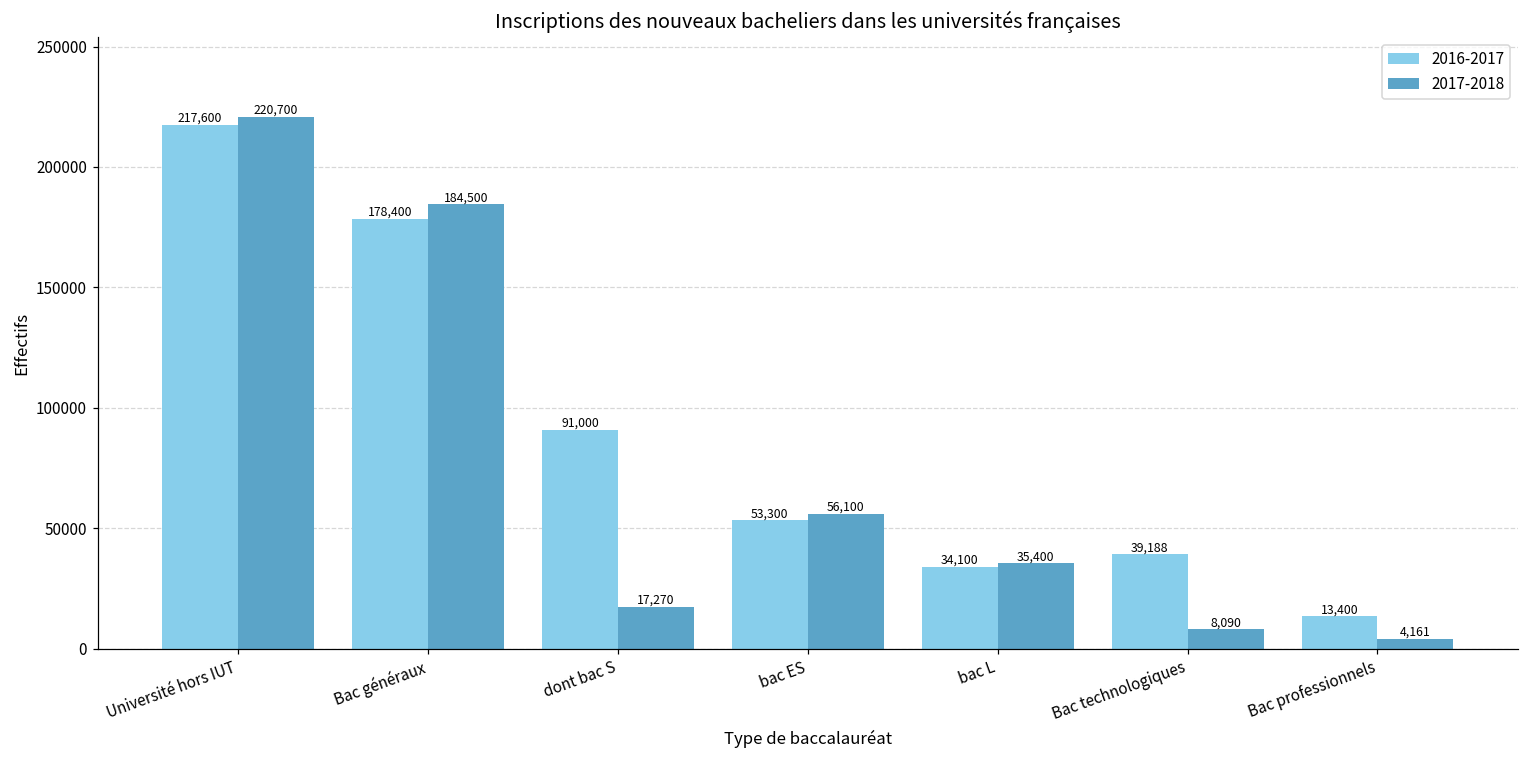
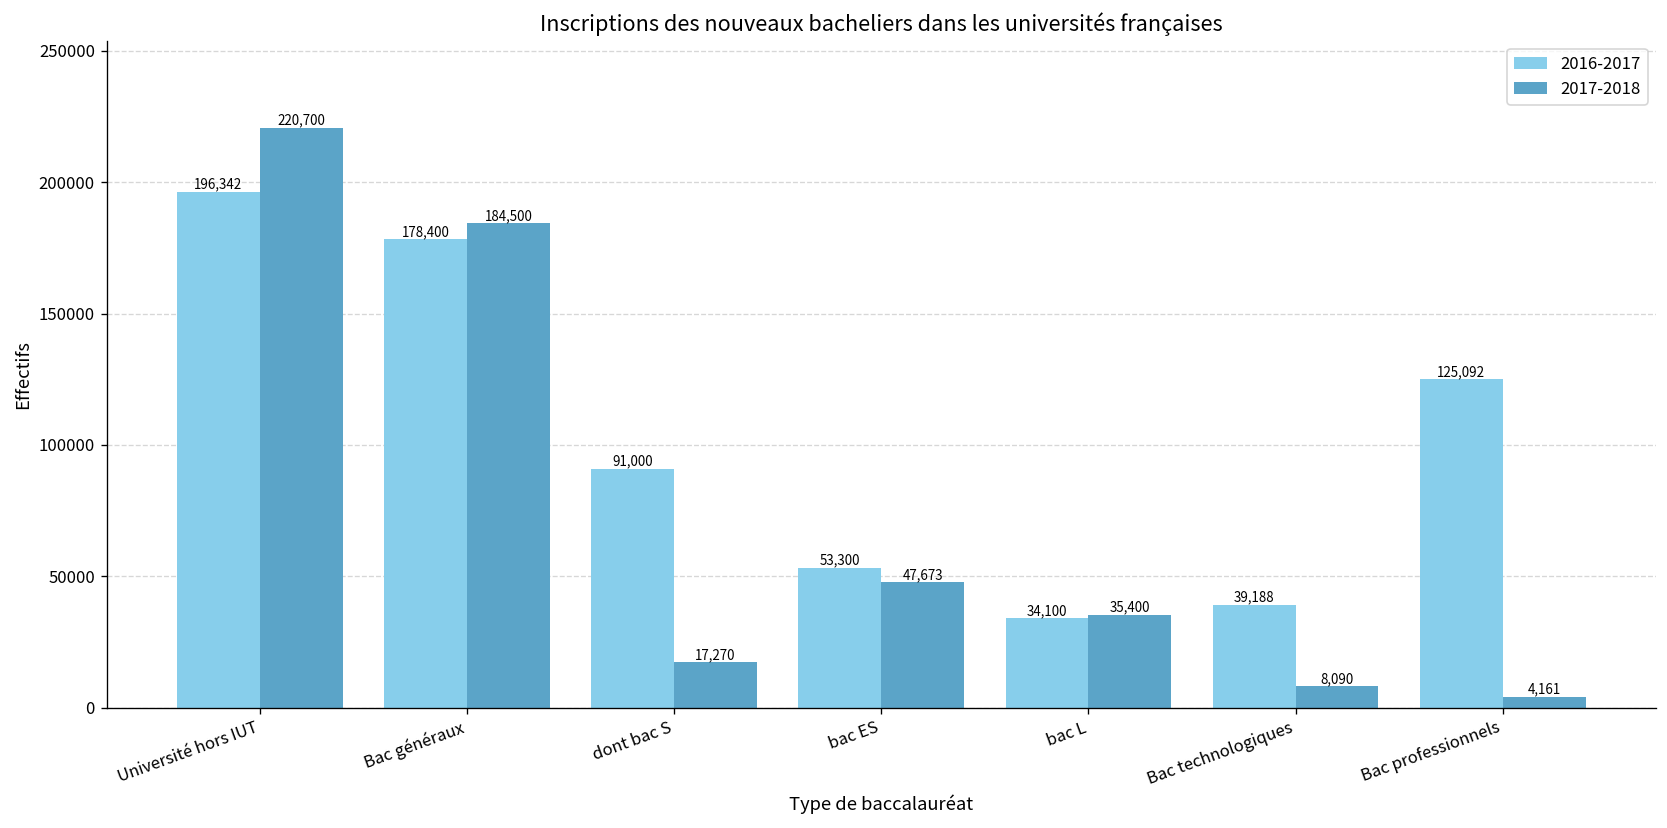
2016-2017, Université hors IUT: 217,600 -> 196,342
2017-2018, bac ES: 56,100 -> 47,673
2016-2017, Bac professionnels: 13,400 -> 125,092
